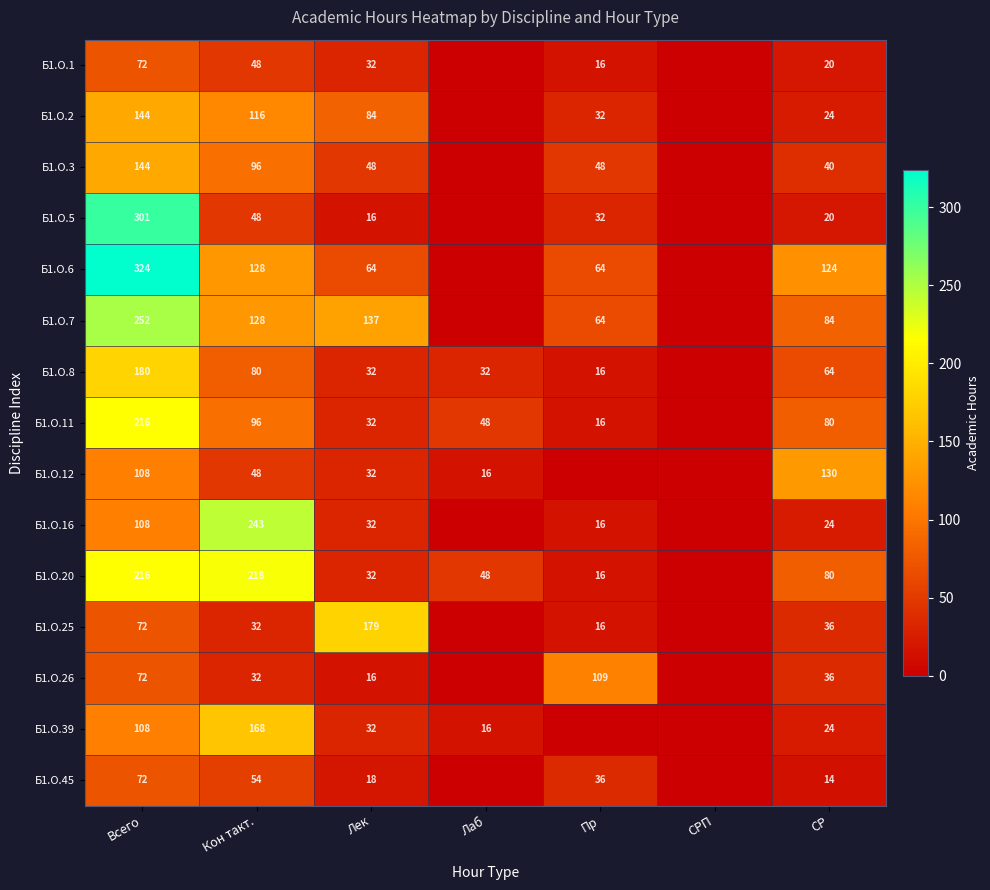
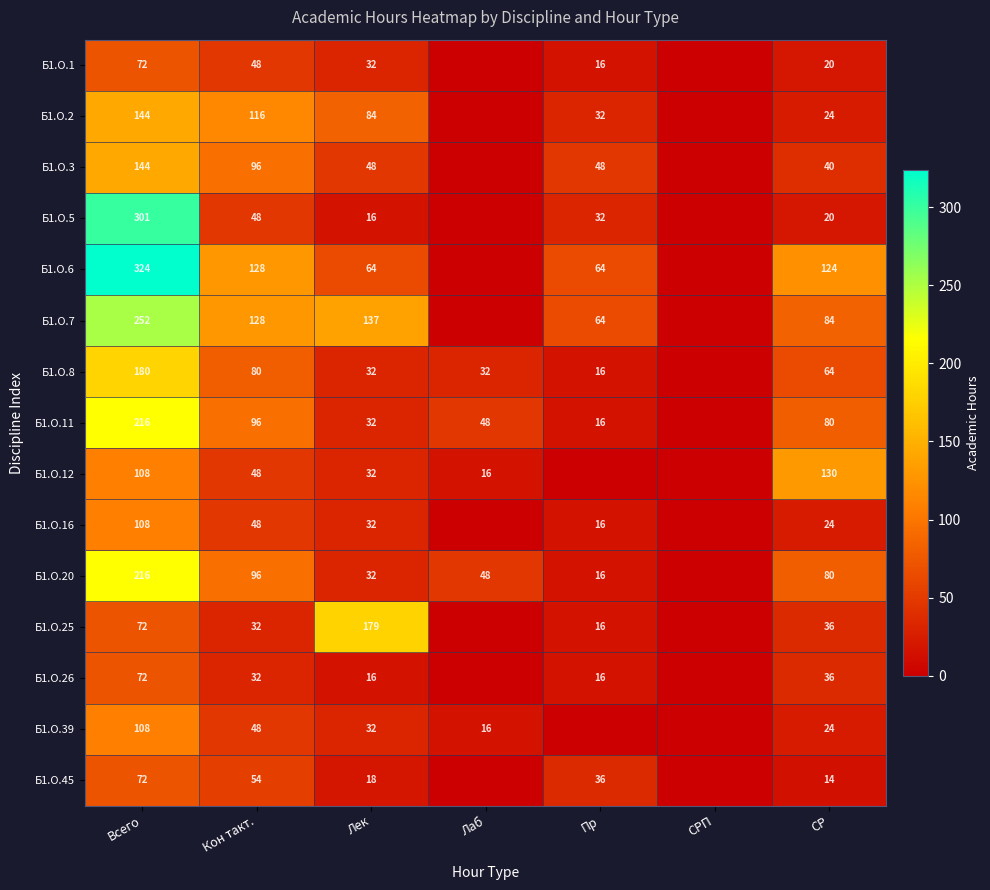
Б1.О.16, Кон такт.: 243 -> 48
Б1.О.20, Кон такт.: 218 -> 96
Б1.О.26, Пр: 109 -> 16
Б1.О.39, Кон такт.: 168 -> 48
